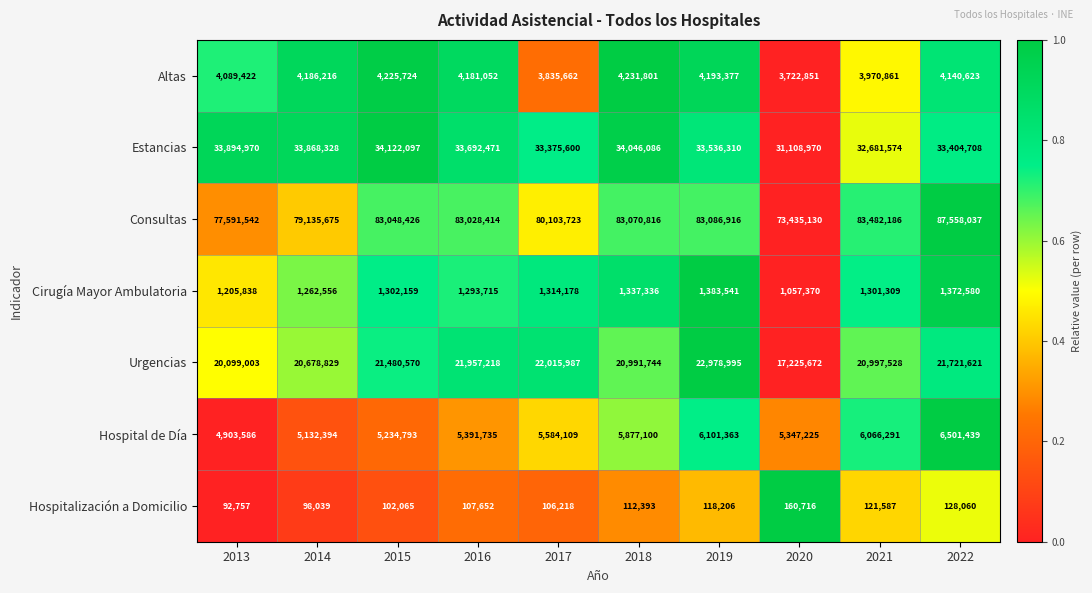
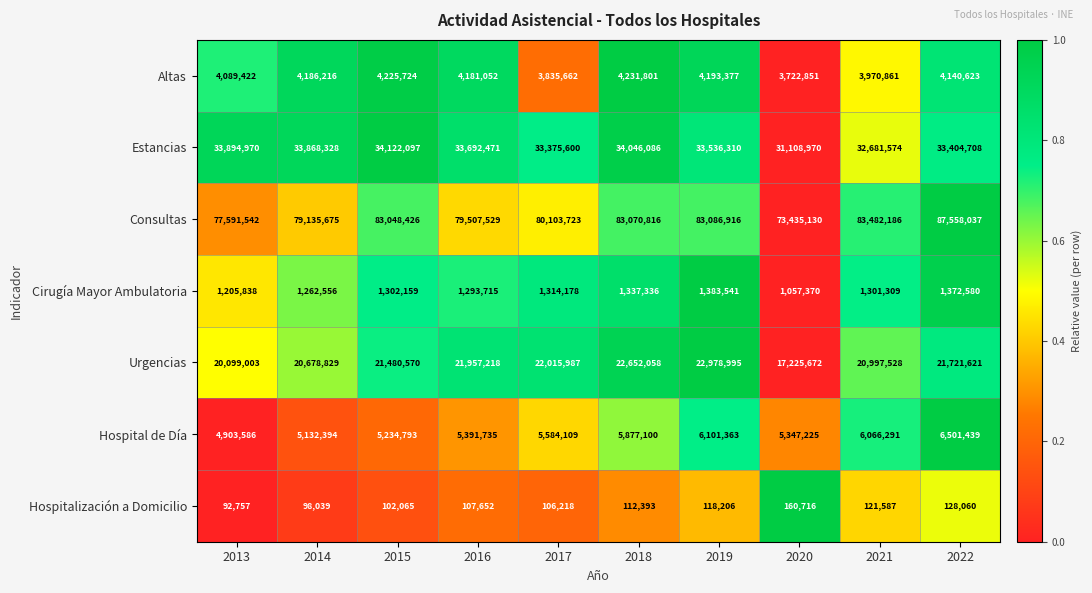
Consultas, 2016: 83,028,414 -> 79,507,529
Urgencias, 2018: 20,991,744 -> 22,652,058
